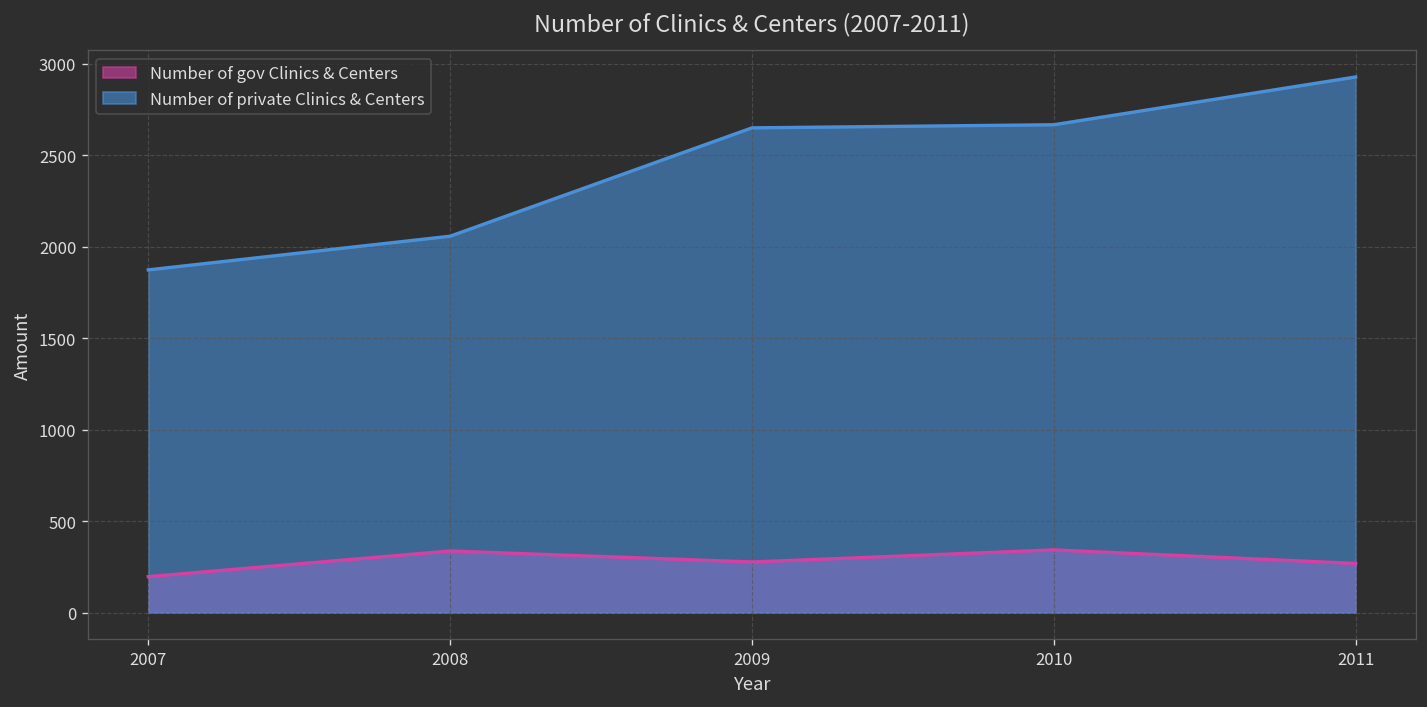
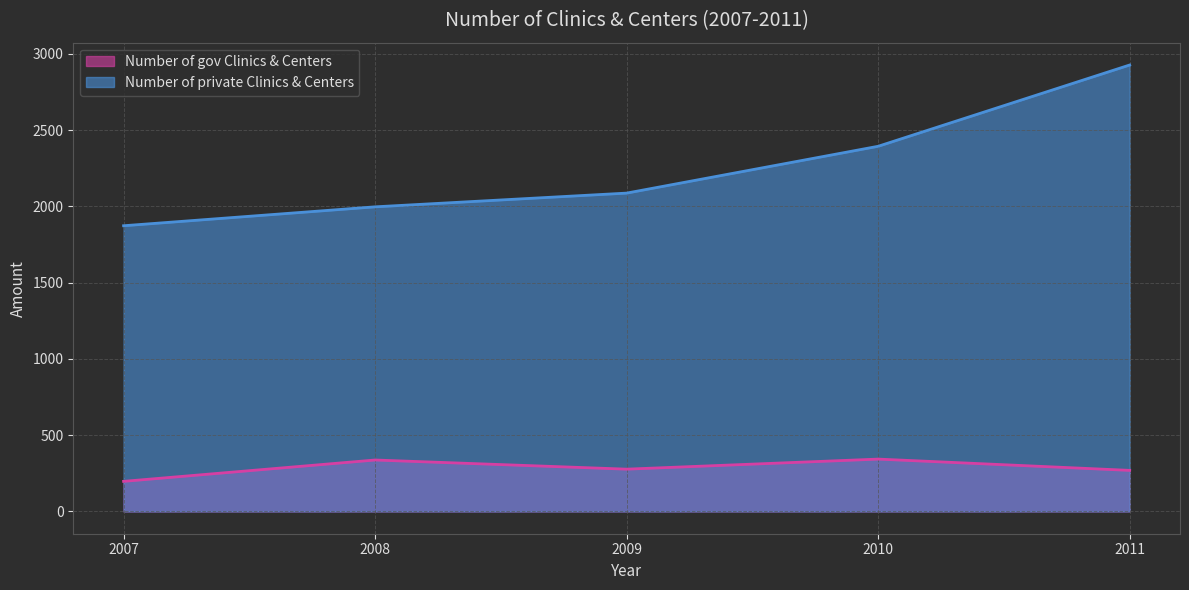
Number of private Clinics & Centers, 2008: 2060 -> 2000
Number of private Clinics & Centers, 2009: 2650 -> 2090
Number of private Clinics & Centers, 2010: 2670 -> 2390
